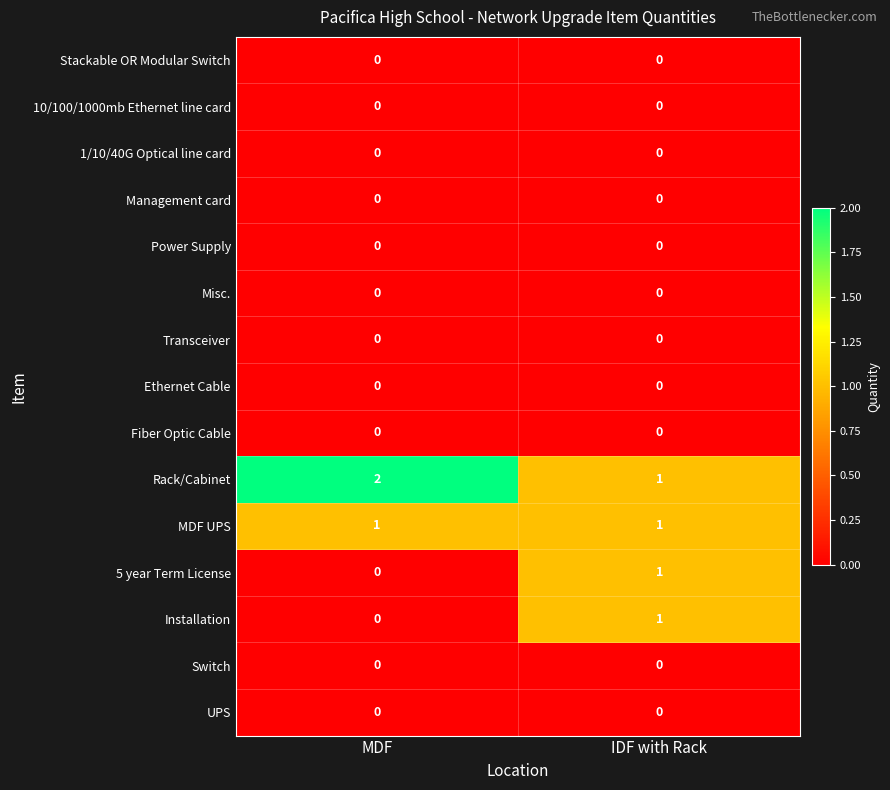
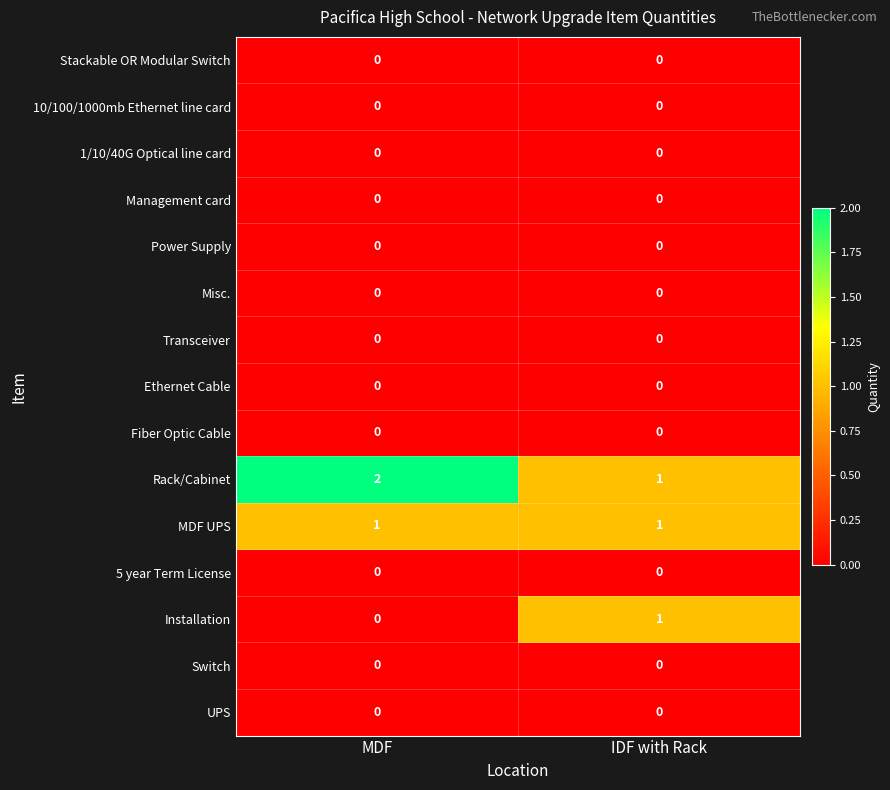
5 year Term License, IDF with Rack: 1 -> 0
